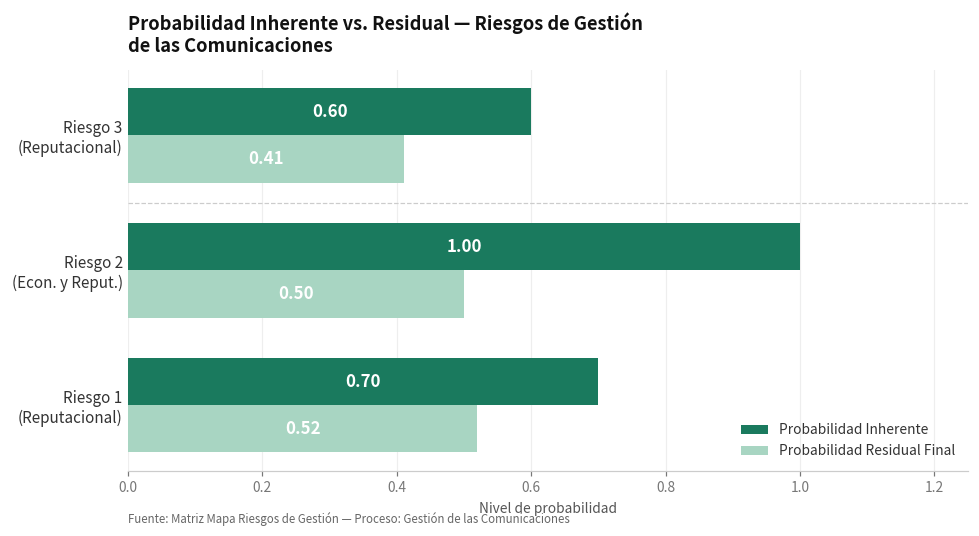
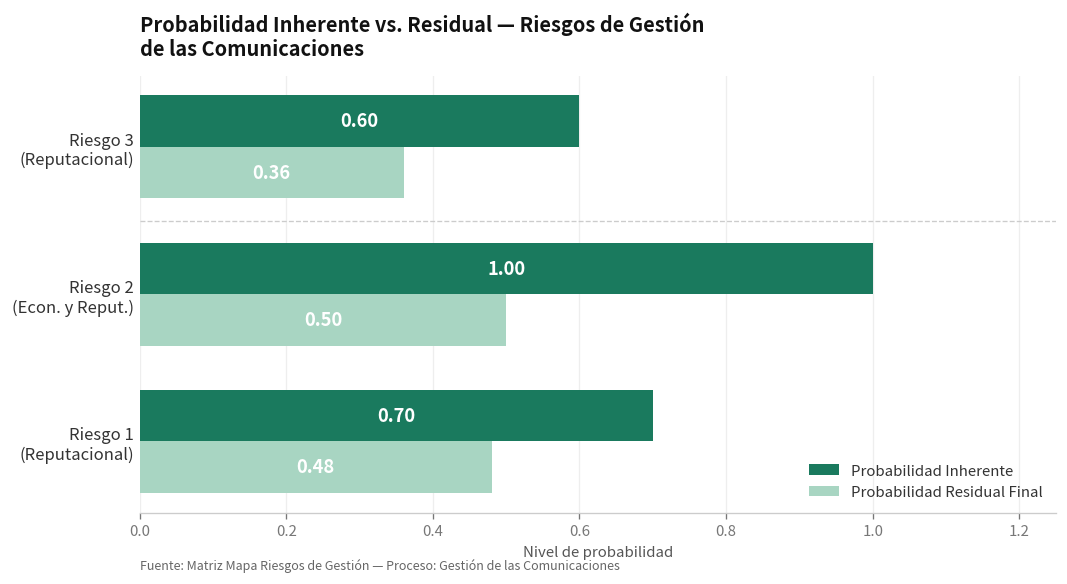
Probabilidad Residual Final, Riesgo 3 (Reputacional): 0.41 -> 0.36
Probabilidad Residual Final, Riesgo 1 (Reputacional): 0.52 -> 0.48
